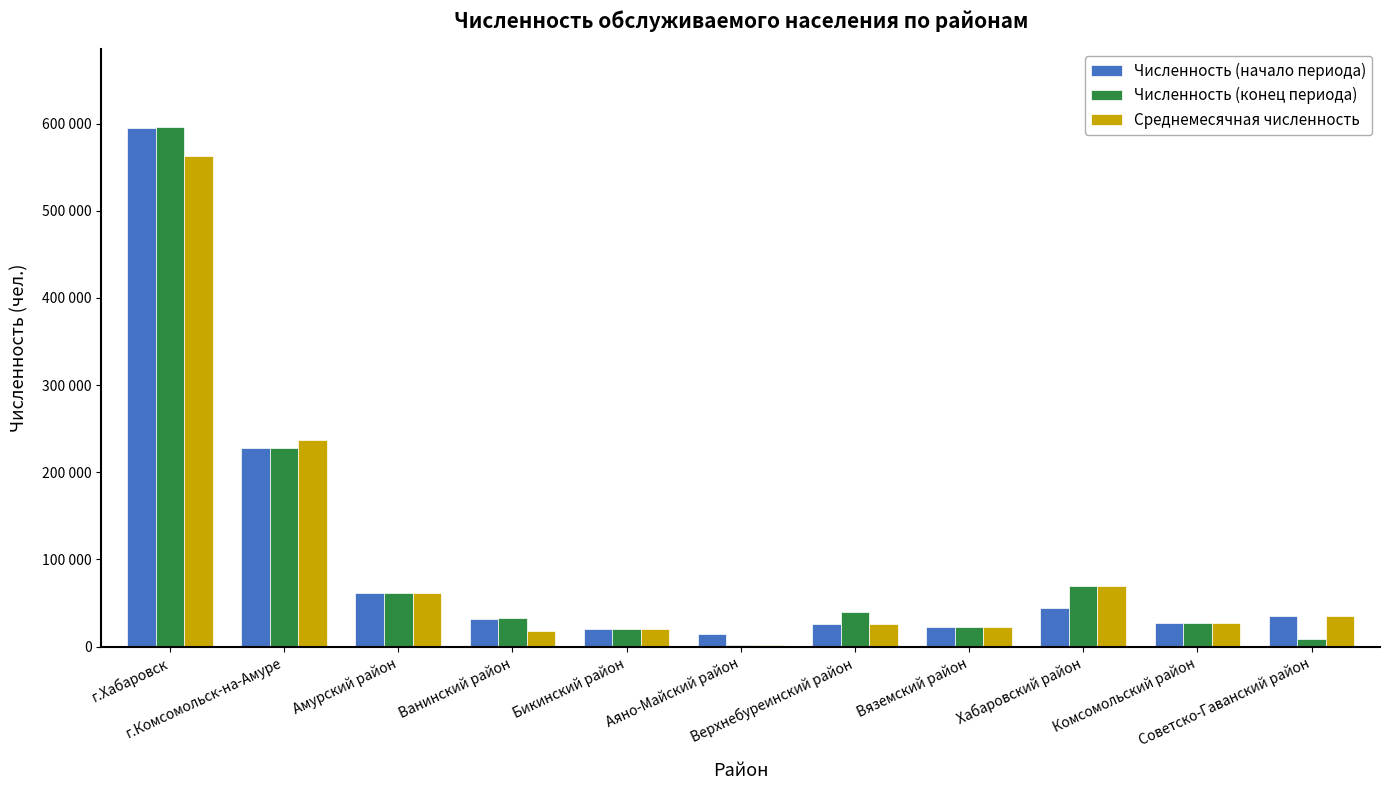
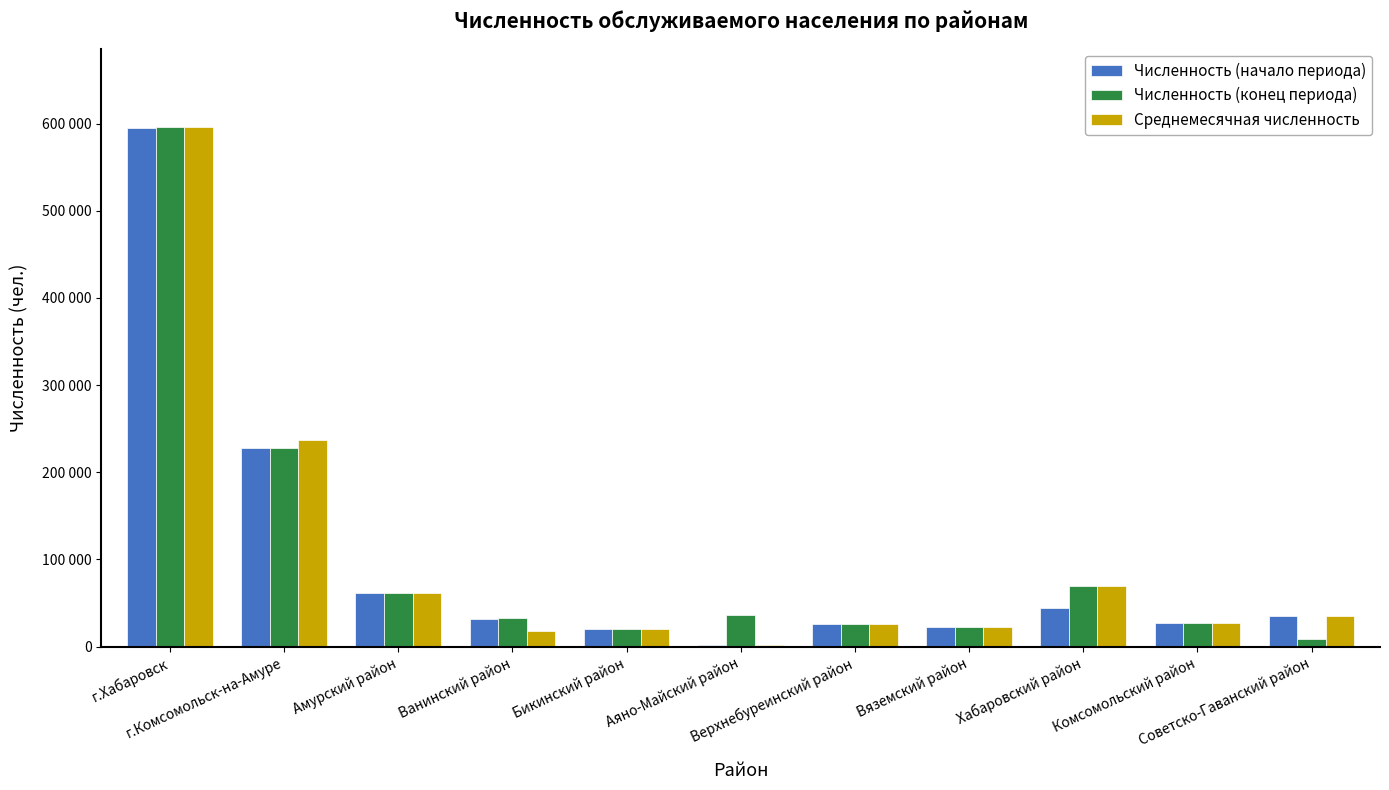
Среднемесячная численность, г.Хабаровск: 560000 -> 600000
Численность (начало периода), Аяно-Майский район: 10000 -> 0
Численность (конец периода), Аяно-Майский район: 0 -> 40000
Численность (конец периода), Верхнебуреинский район: 40000 -> 30000
